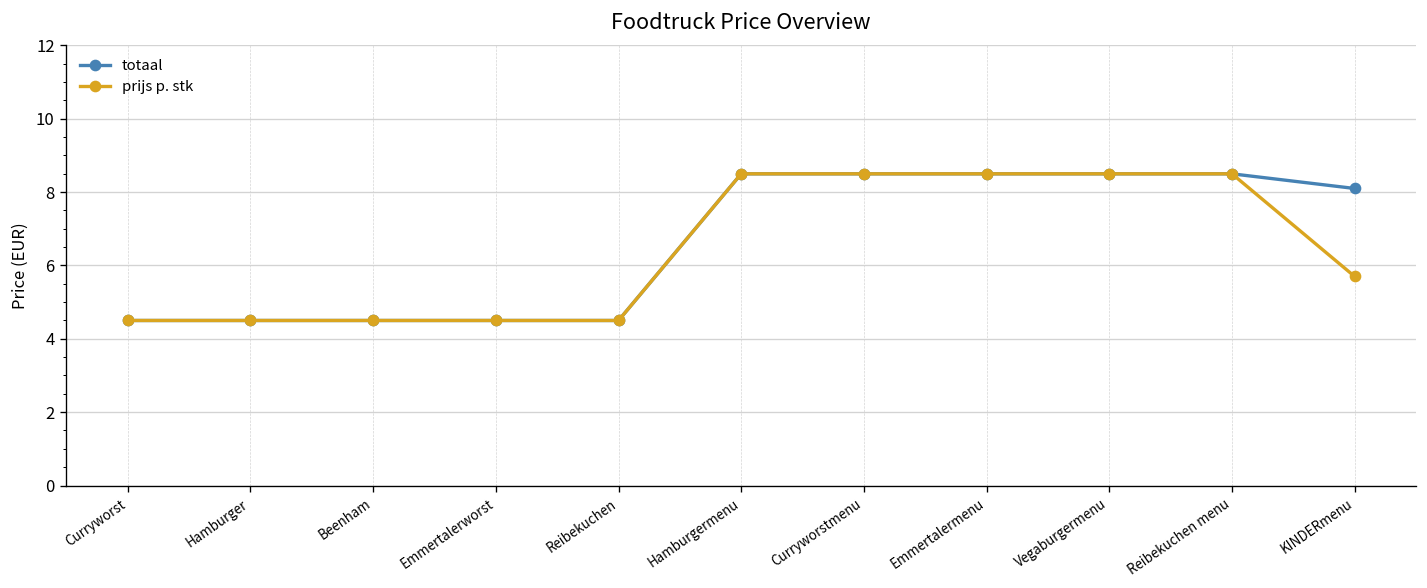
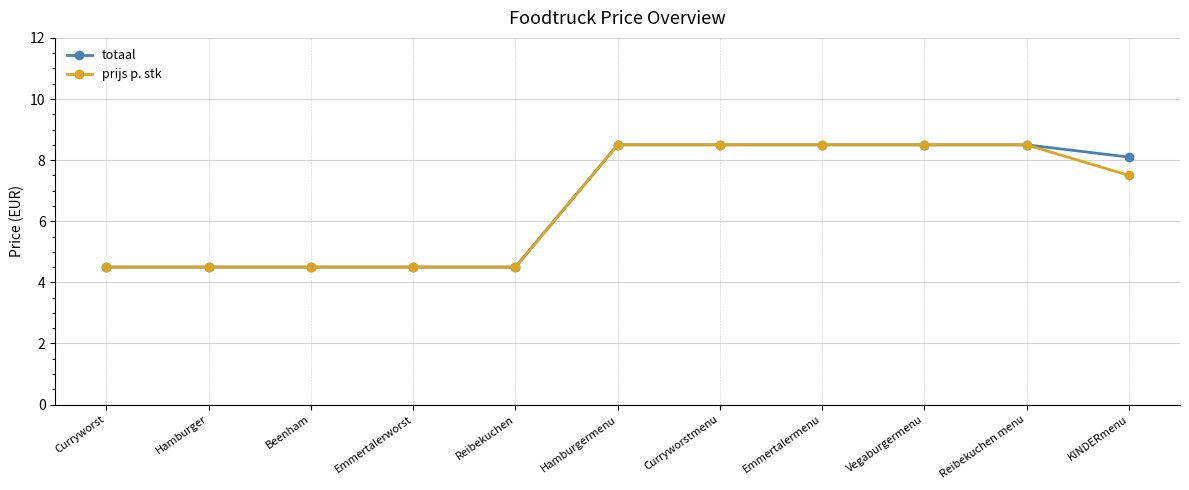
prijs p. stk, KINDERmenu: 5.7 -> 7.5
